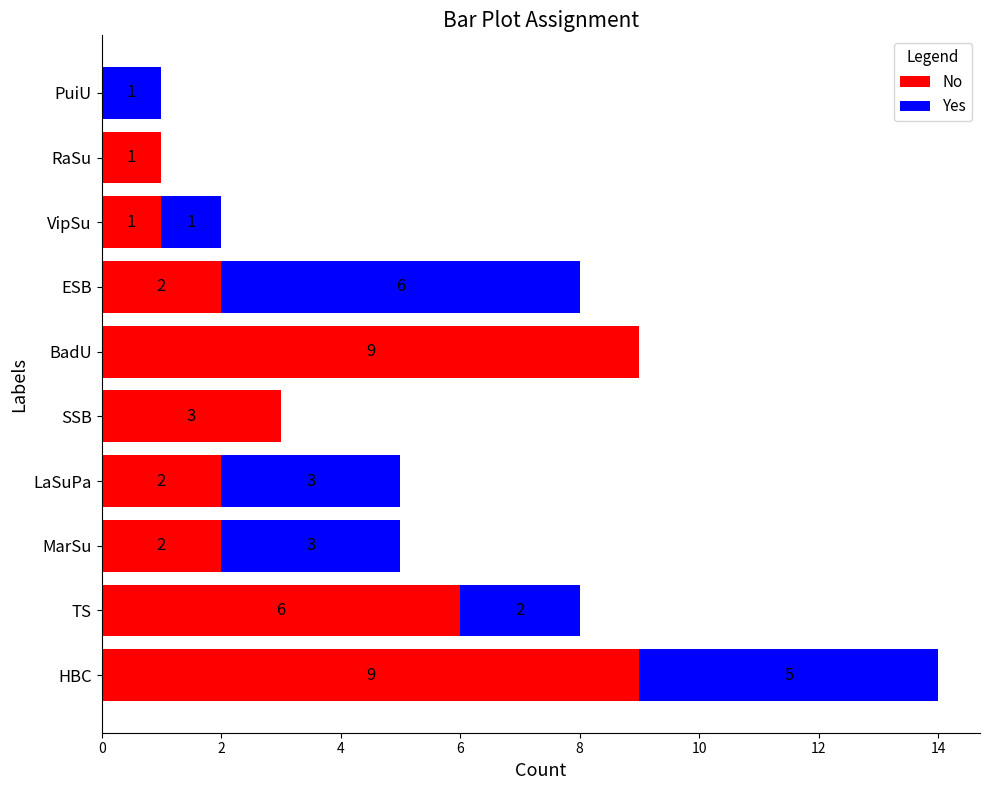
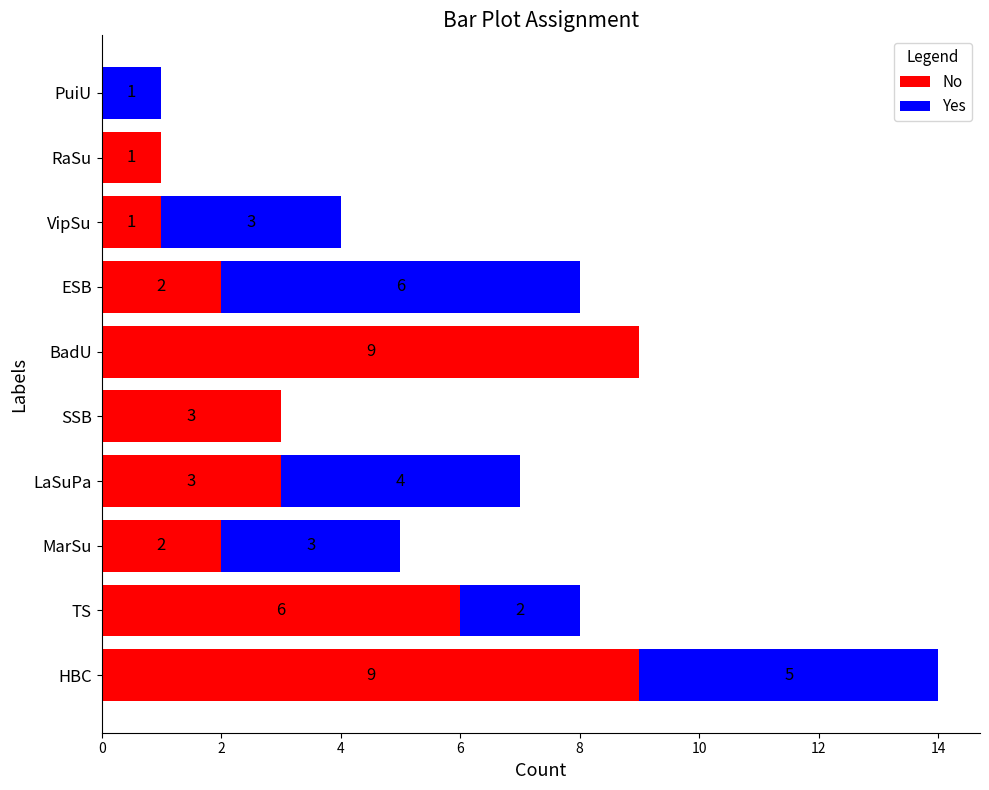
Yes, VipSu: 1 -> 3
No, LaSuPa: 2 -> 3
Yes, LaSuPa: 3 -> 4
